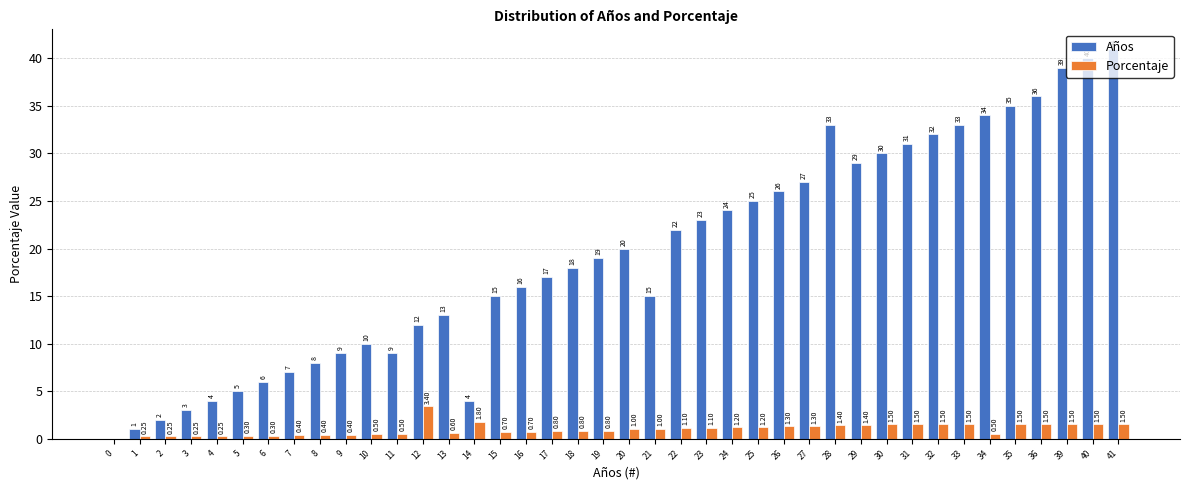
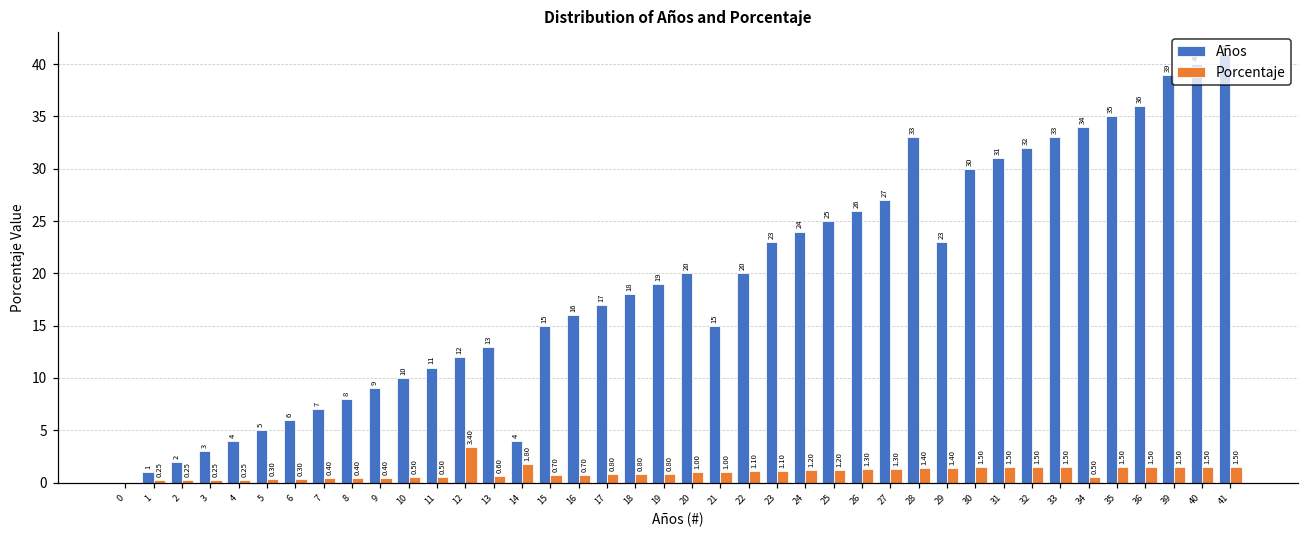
Años, 11: 9 -> 11
Años, 22: 22 -> 20
Años, 29: 29 -> 23
